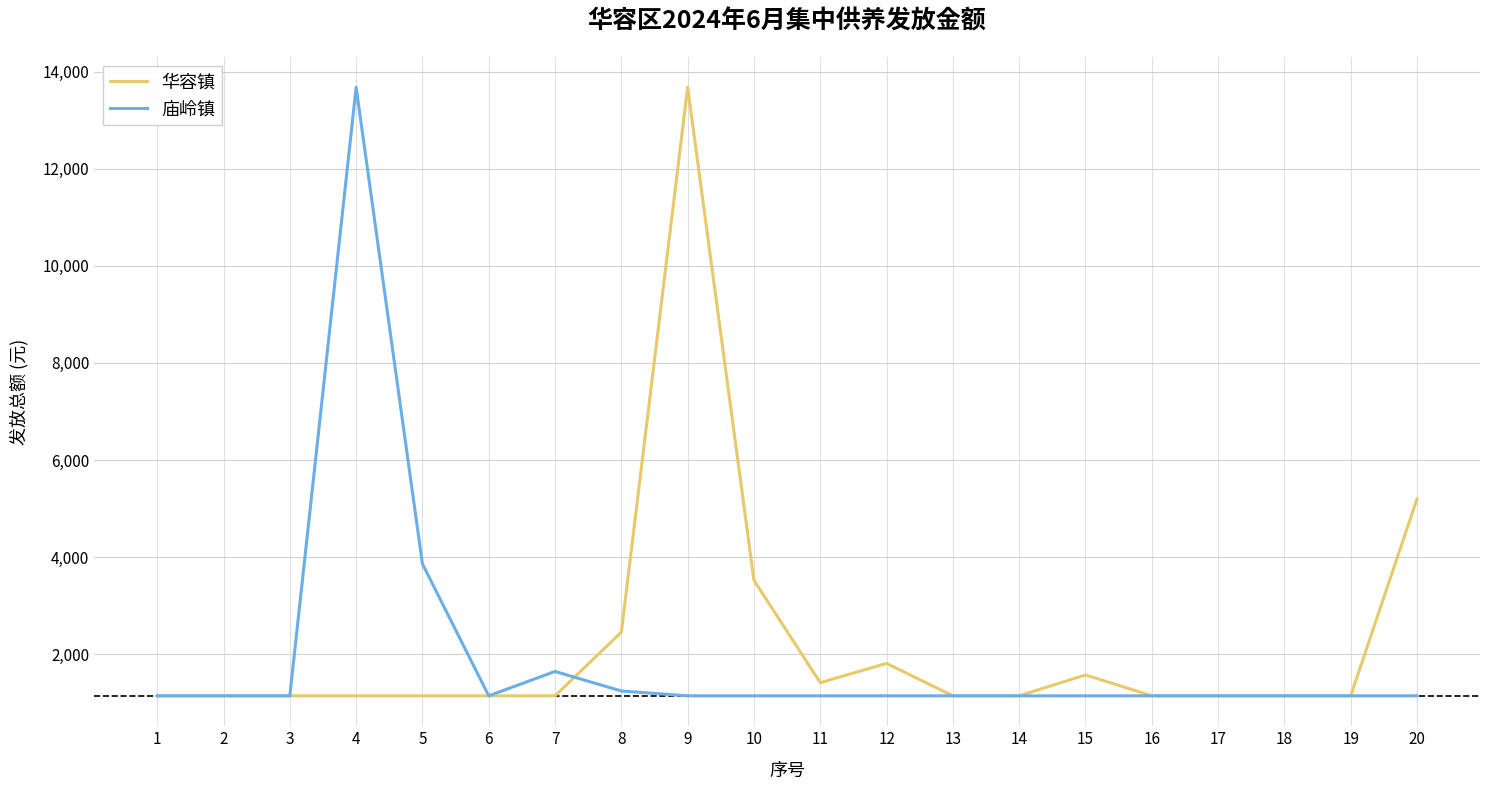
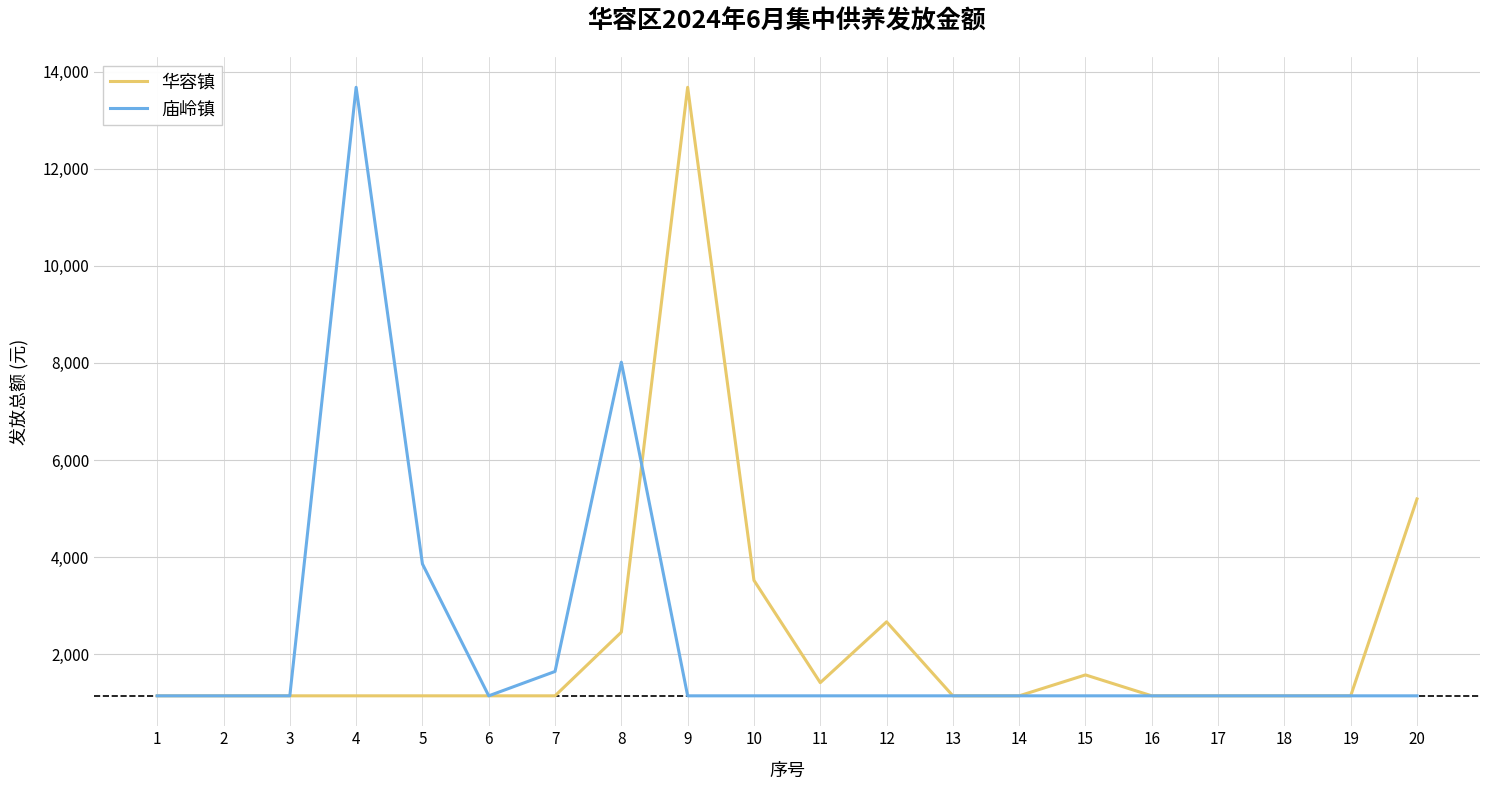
庙岭镇, 8: 1,200 -> 8,000
华容镇, 12: 1,800 -> 2,700
